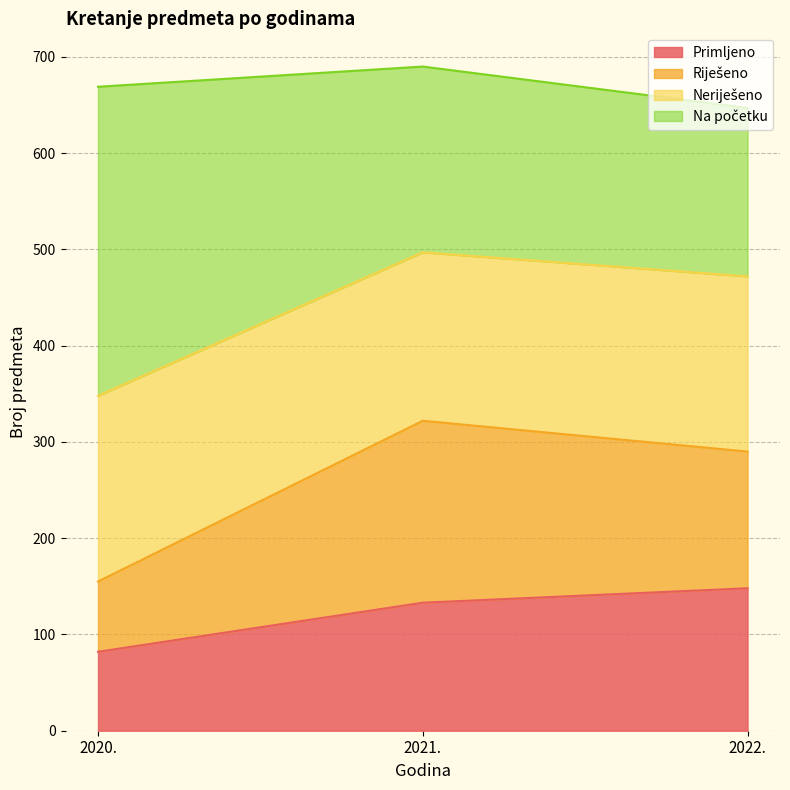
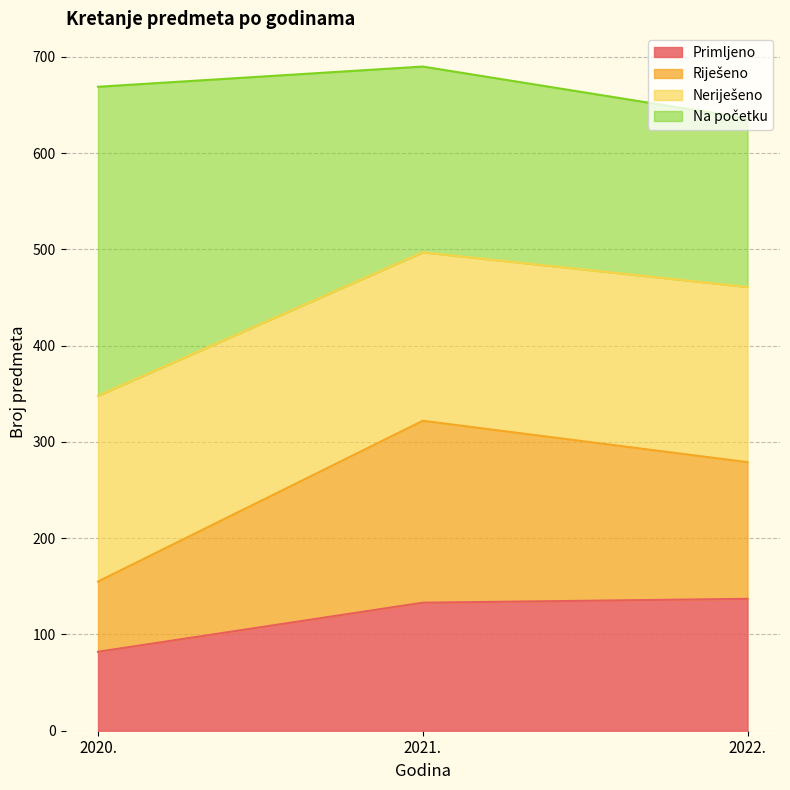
Primljeno, 2022.: 150 -> 140
